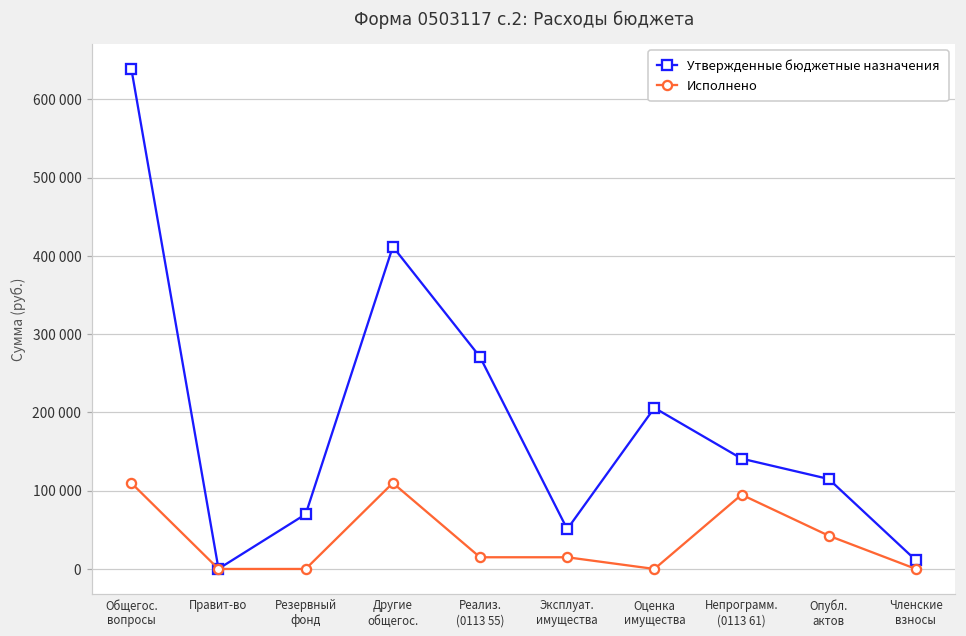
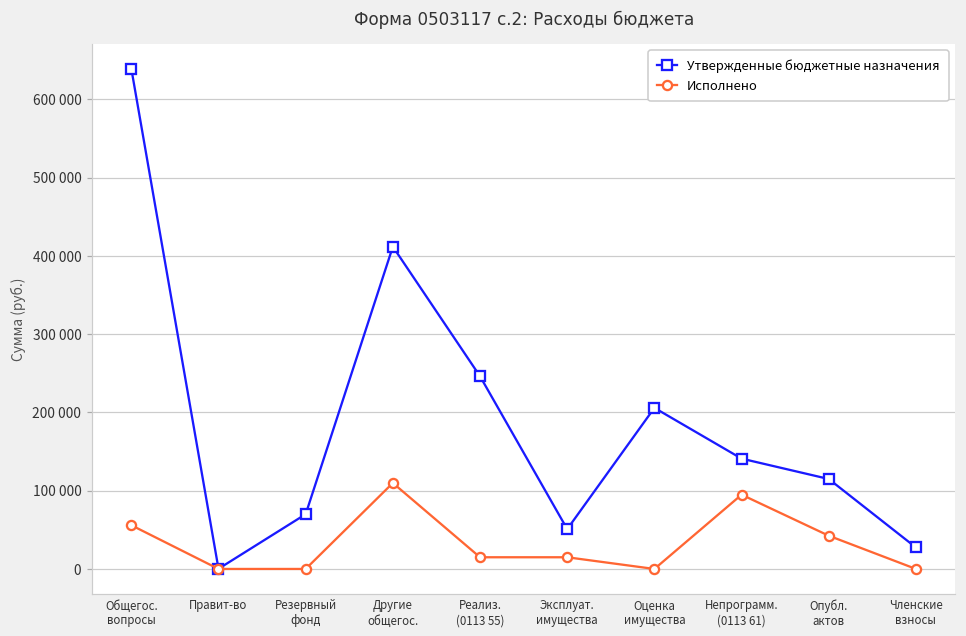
Исполнено, Общегос. вопросы: 110000 -> 60000
Утвержденные бюджетные назначения, Реализ. (0113 55): 270000 -> 250000
Утвержденные бюджетные назначения, Членские взносы: 10000 -> 30000
